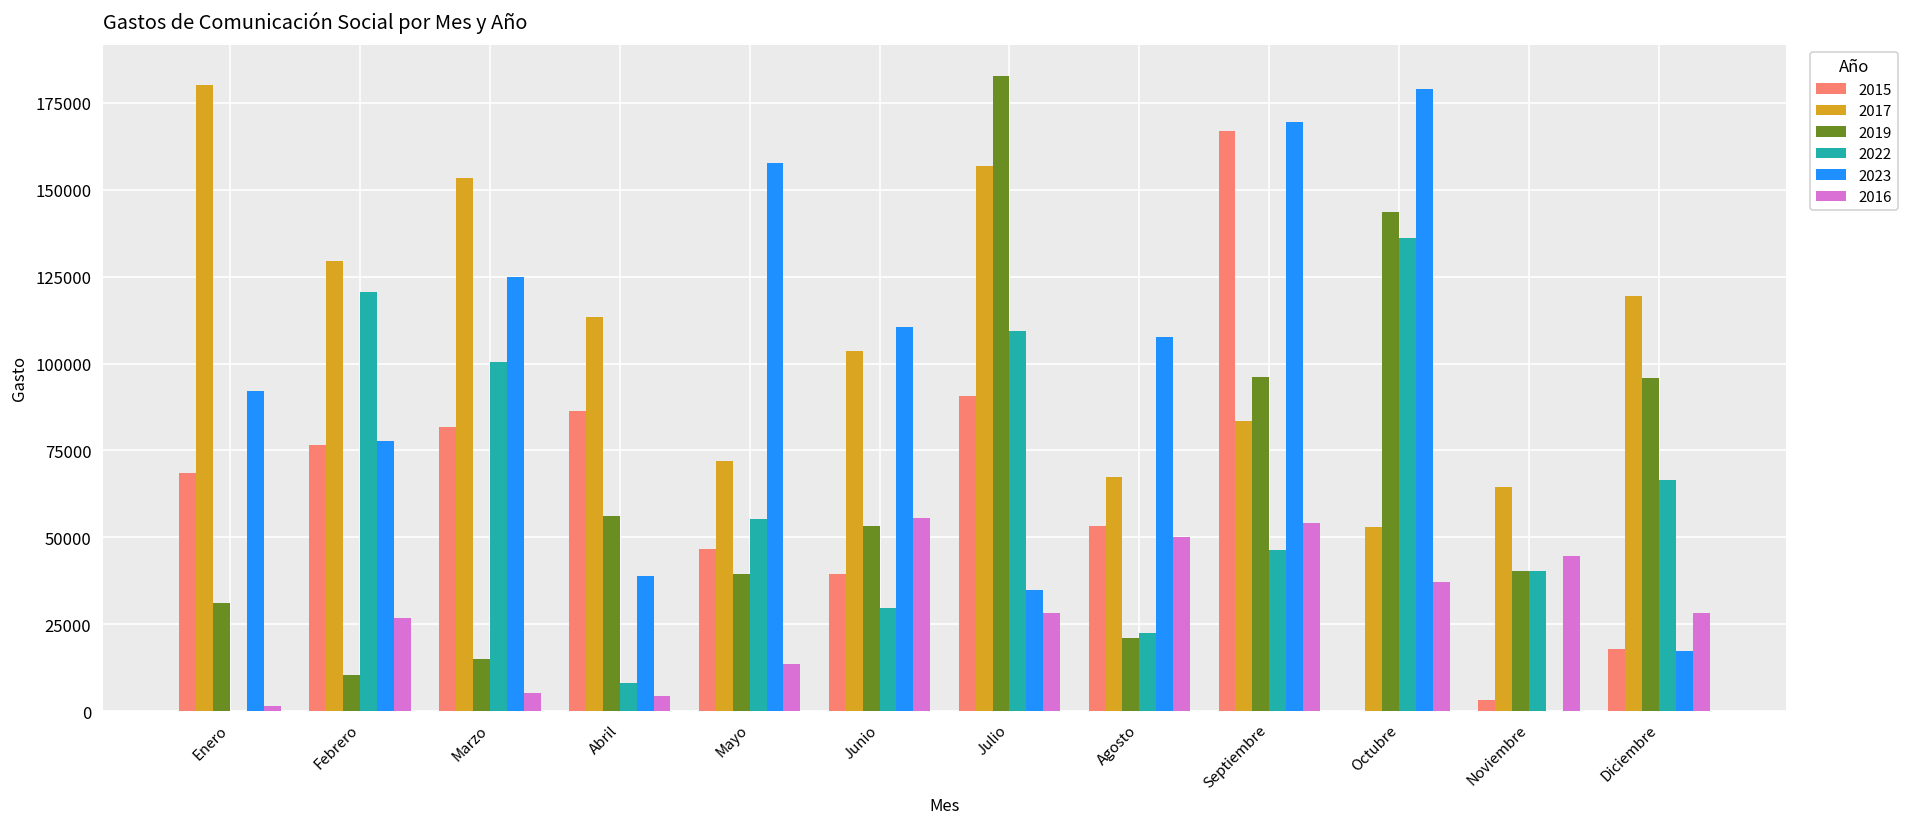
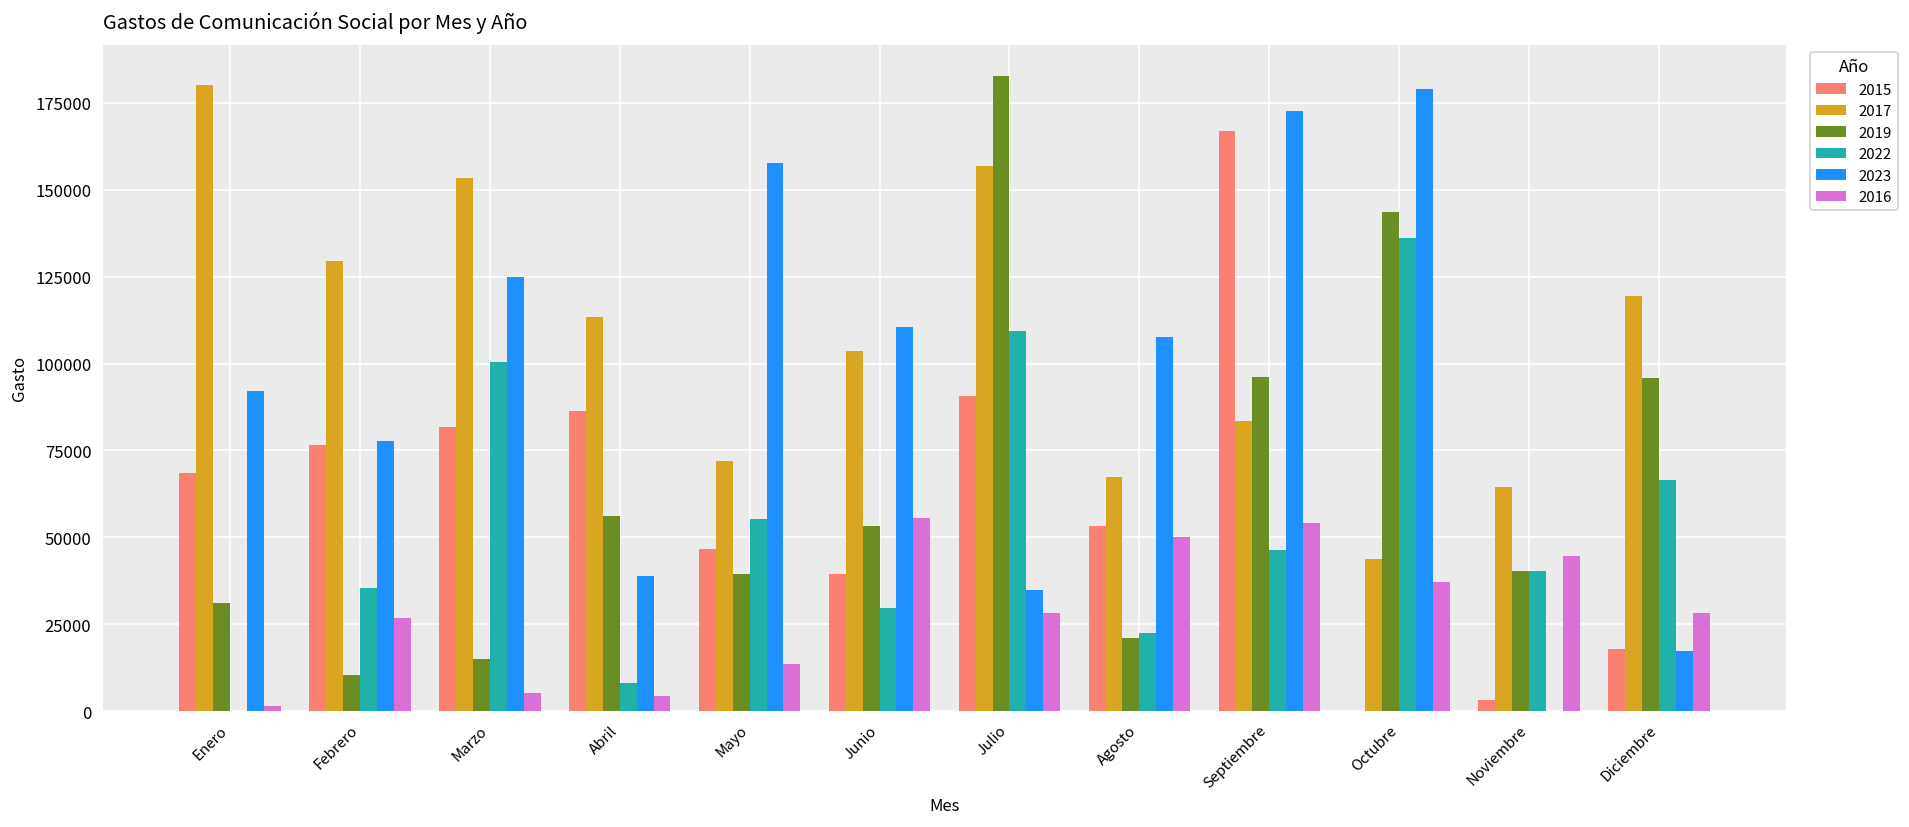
2022, Febrero: 121000 -> 35000
2023, Septiembre: 170000 -> 173000
2017, Octubre: 53000 -> 44000
